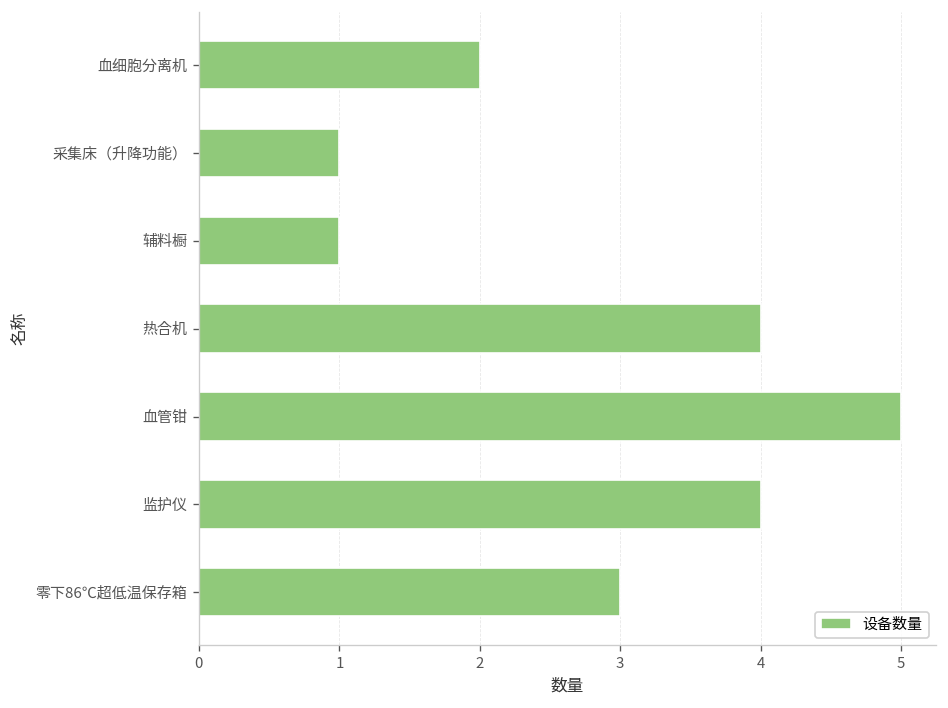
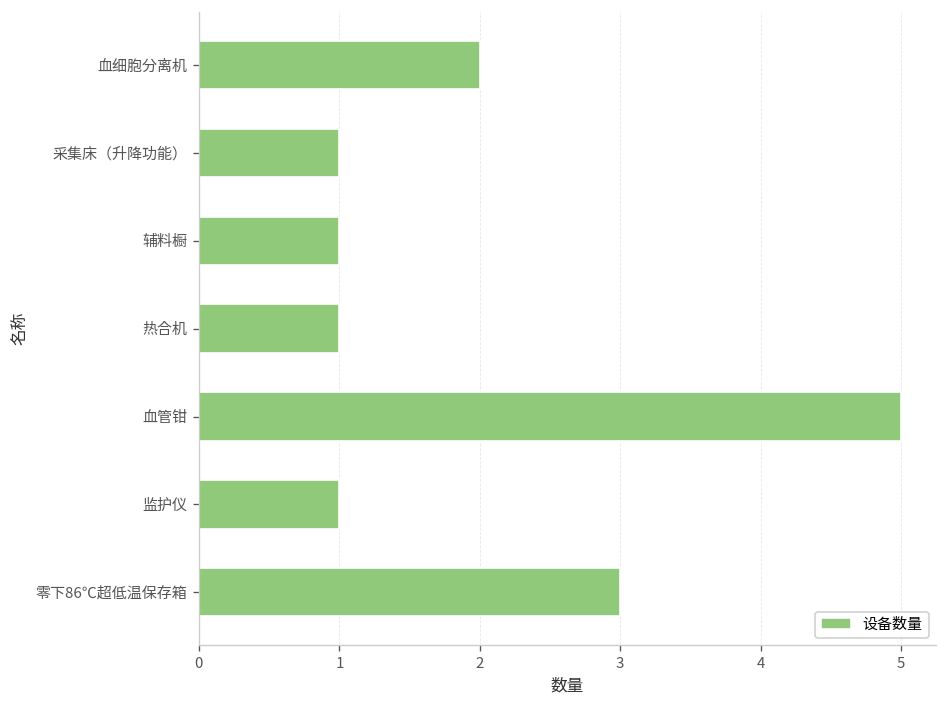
热合机: 4 -> 1
监护仪: 4 -> 1
